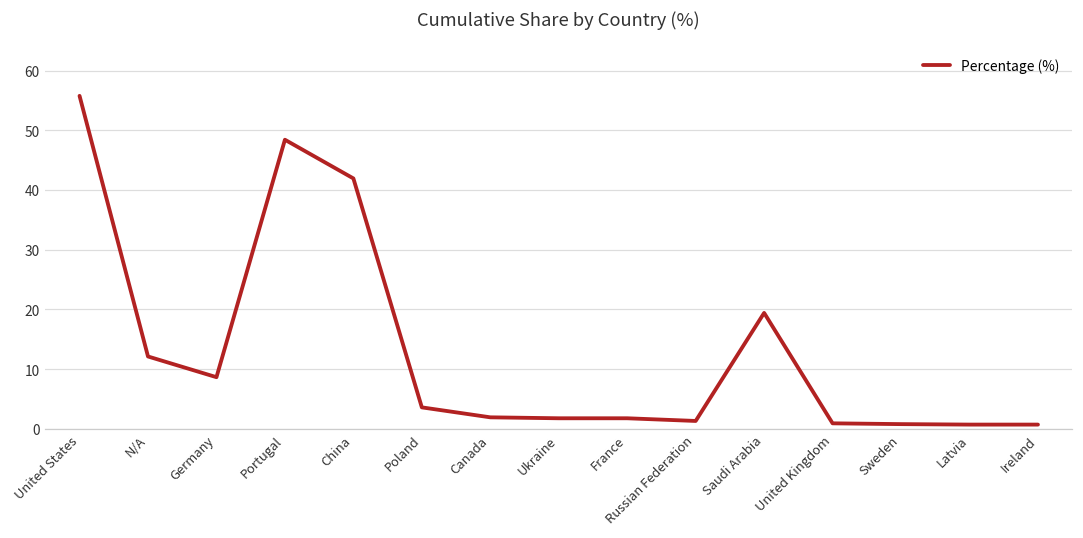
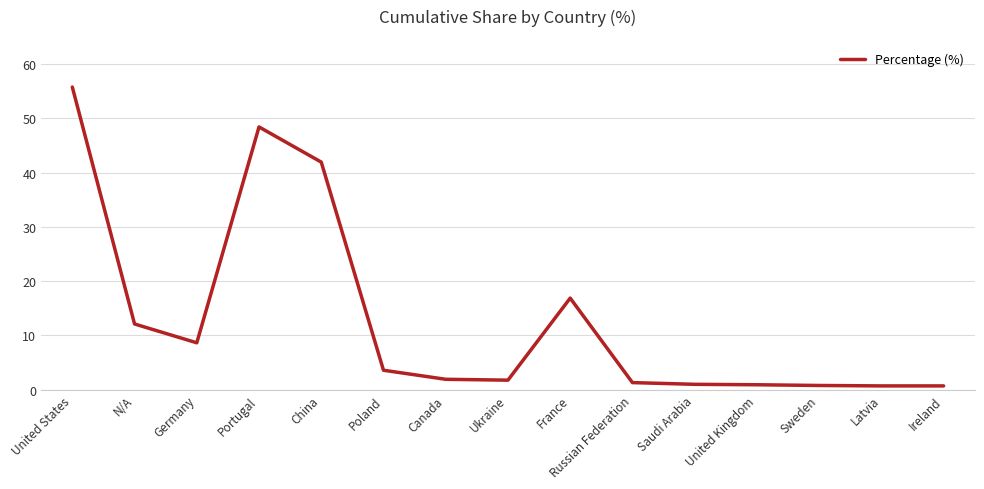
France: 2 -> 17
Saudi Arabia: 19 -> 1
